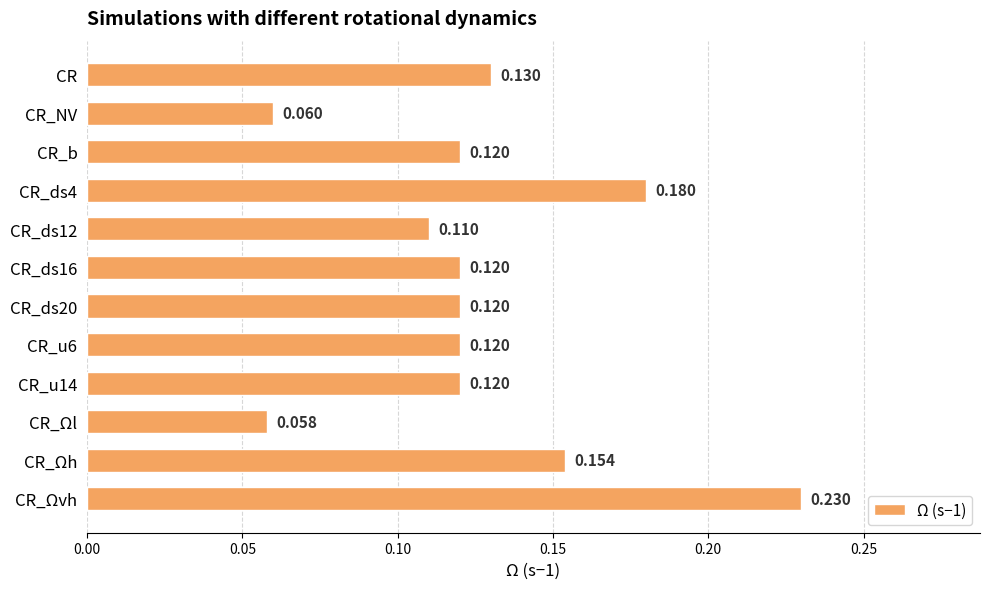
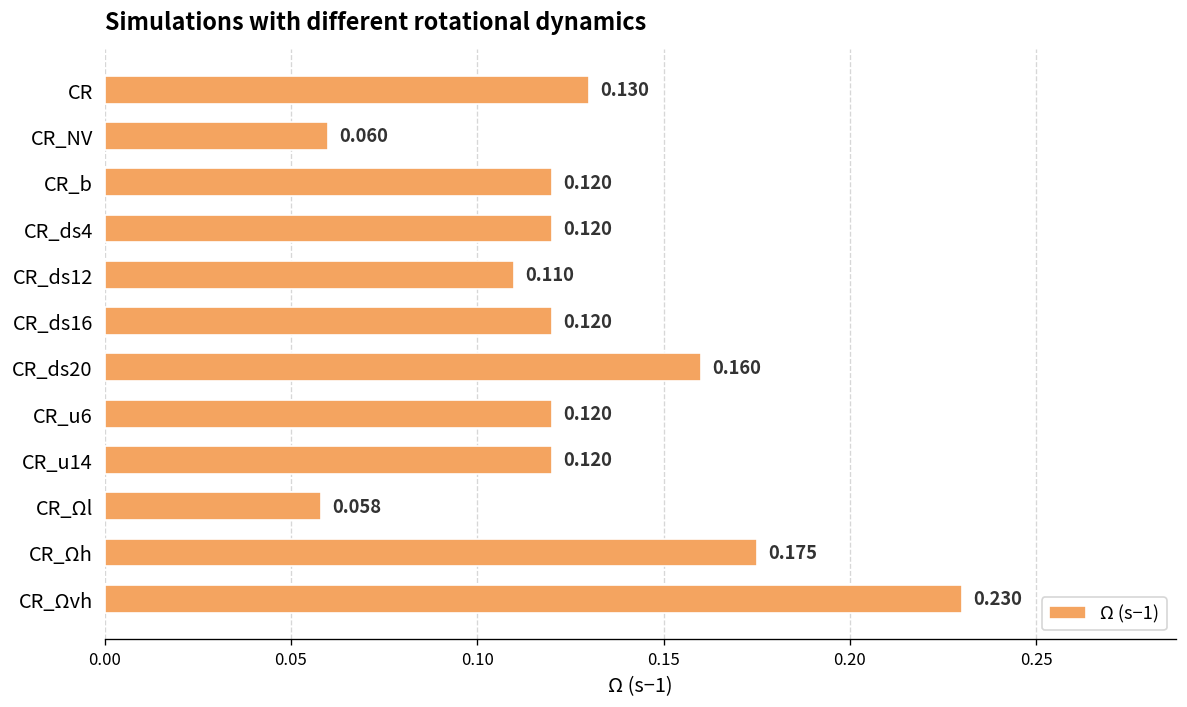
CR_ds4: 0.180 -> 0.120
CR_ds20: 0.120 -> 0.160
CR_Ωh: 0.154 -> 0.175
